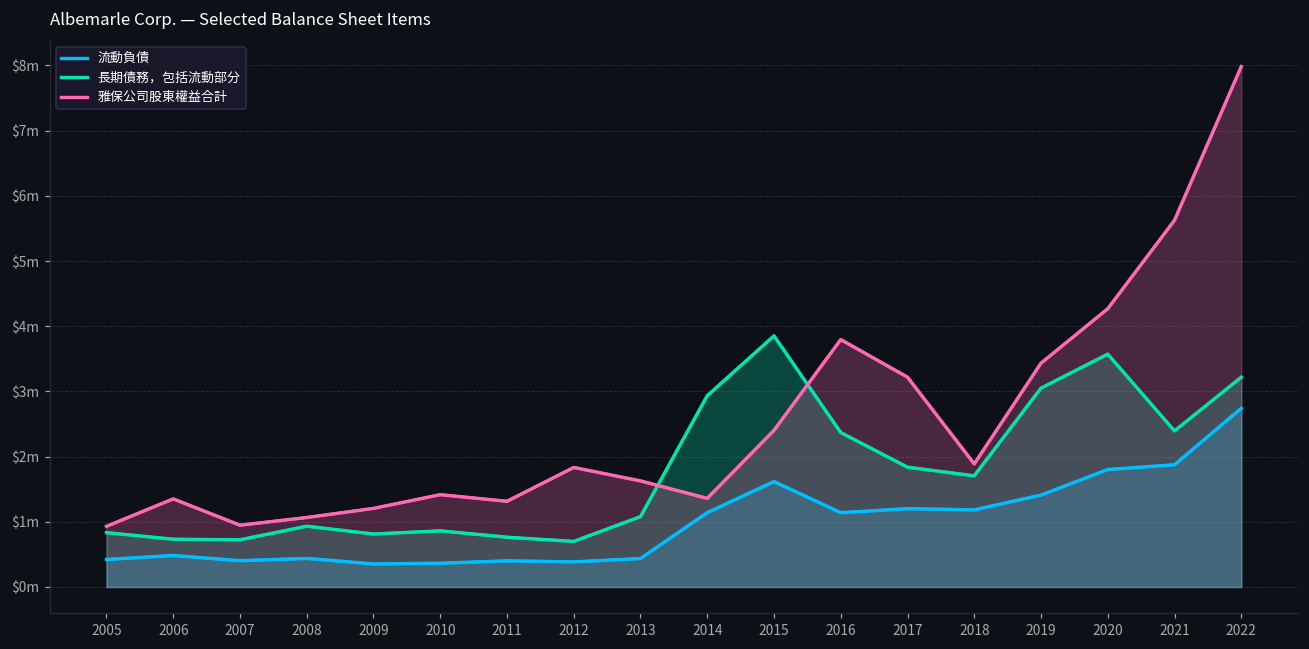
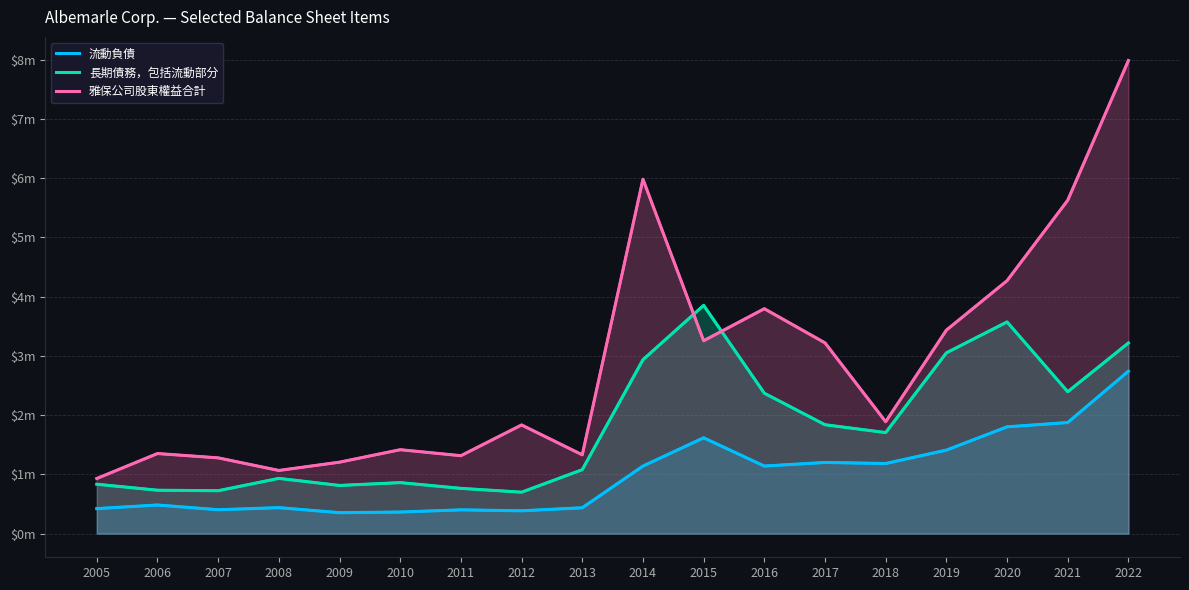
雅保公司股東權益合計, 2007: $0.9m -> $1.3m
雅保公司股東權益合計, 2013: $1.6m -> $1.3m
雅保公司股東權益合計, 2014: $1.4m -> $6.0m
雅保公司股東權益合計, 2015: $2.4m -> $3.3m
